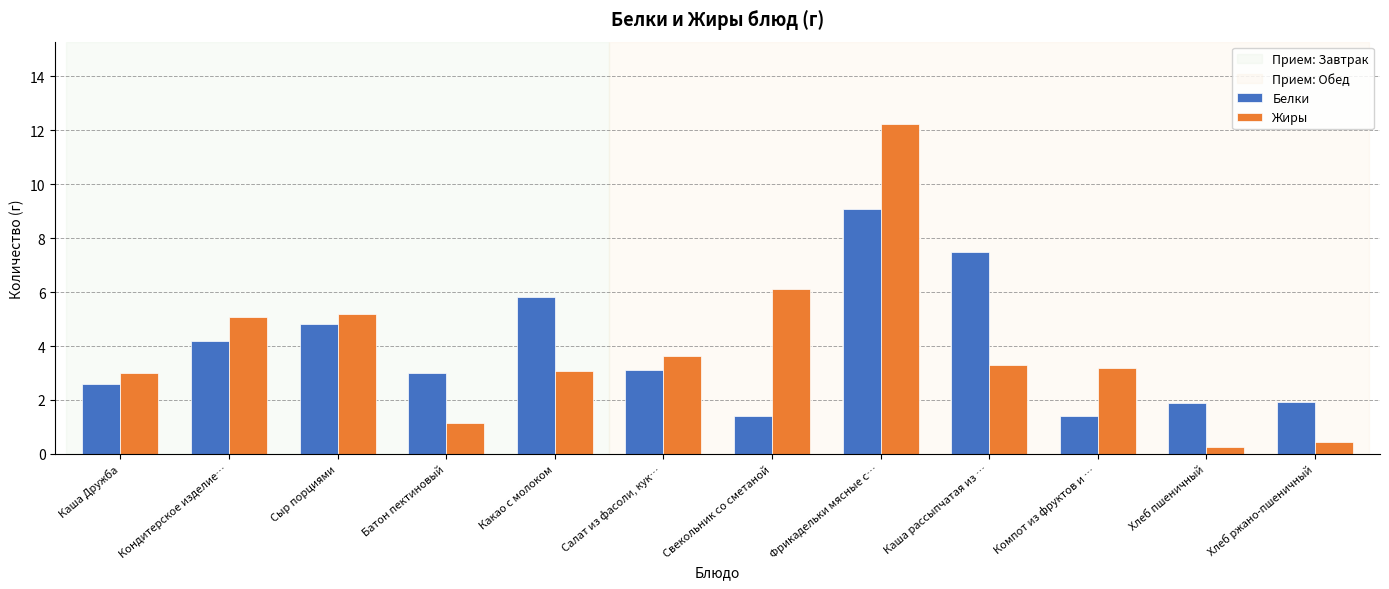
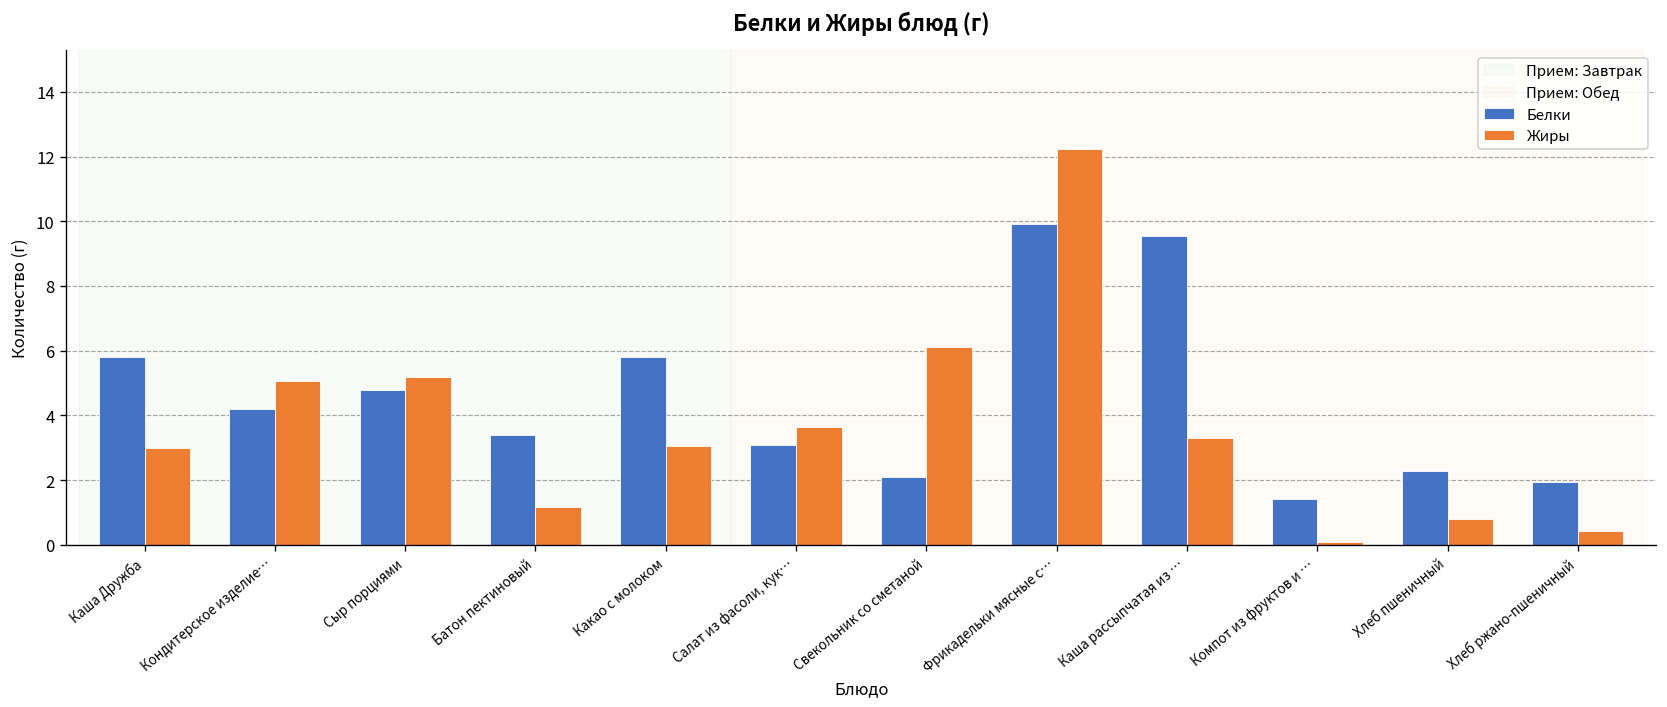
Белки, Каша Дружба: 2.6 -> 5.8
Белки, Батон пектиновый: 3.0 -> 3.4
Белки, Свекольник со сметаной: 1.4 -> 2.1
Белки, Фрикадельки мясные с…: 9.1 -> 9.9
Белки, Каша рассыпчатая из …: 7.5 -> 9.6
Жиры, Компот из фруктов и …: 3.2 -> 0.1
Белки, Хлеб пшеничный: 1.9 -> 2.3
Жиры, Хлеб пшеничный: 0.2 -> 0.8
